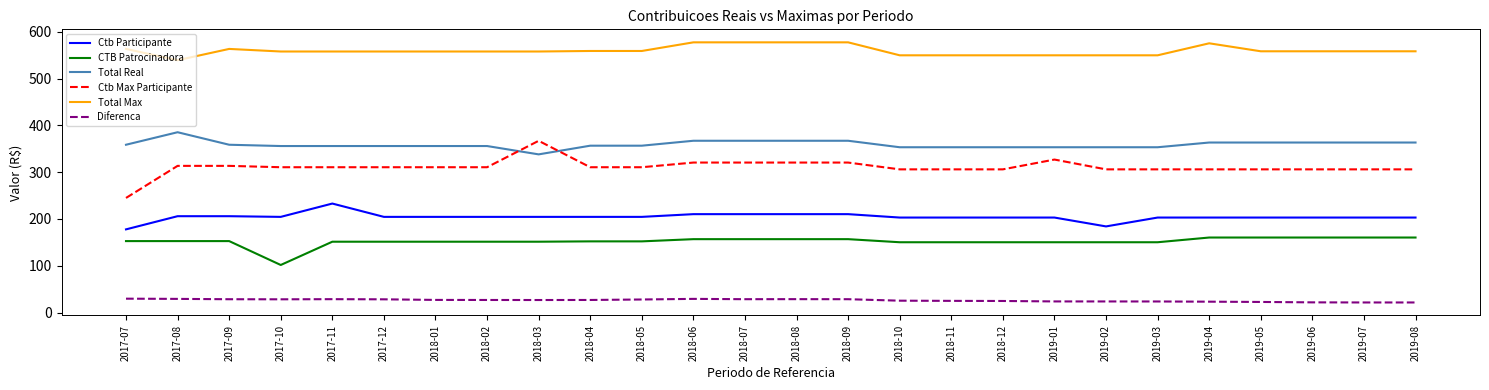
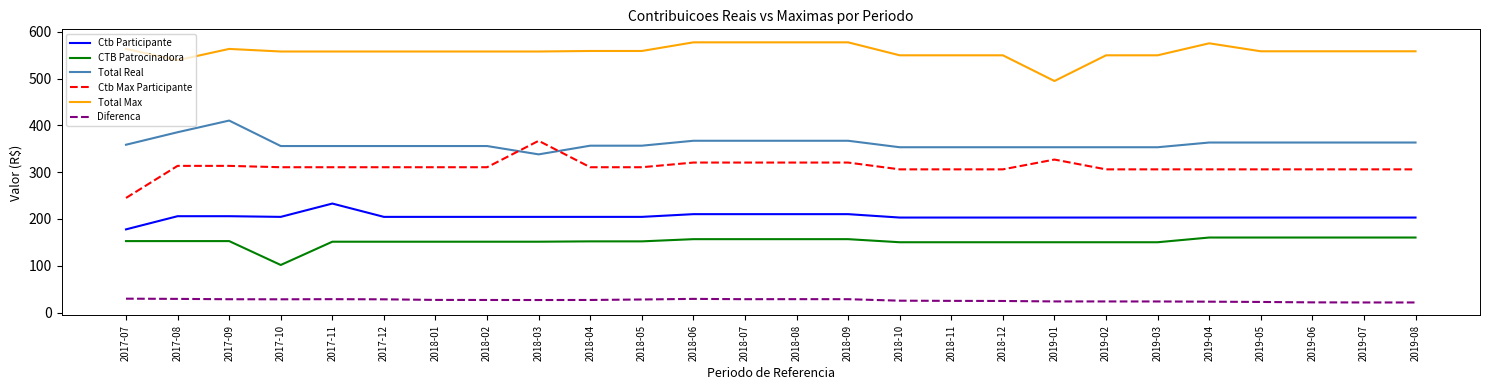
Total Real, 2017-09: 360 -> 410
Total Max, 2019-01: 550 -> 490
Ctb Participante, 2019-02: 180 -> 200
